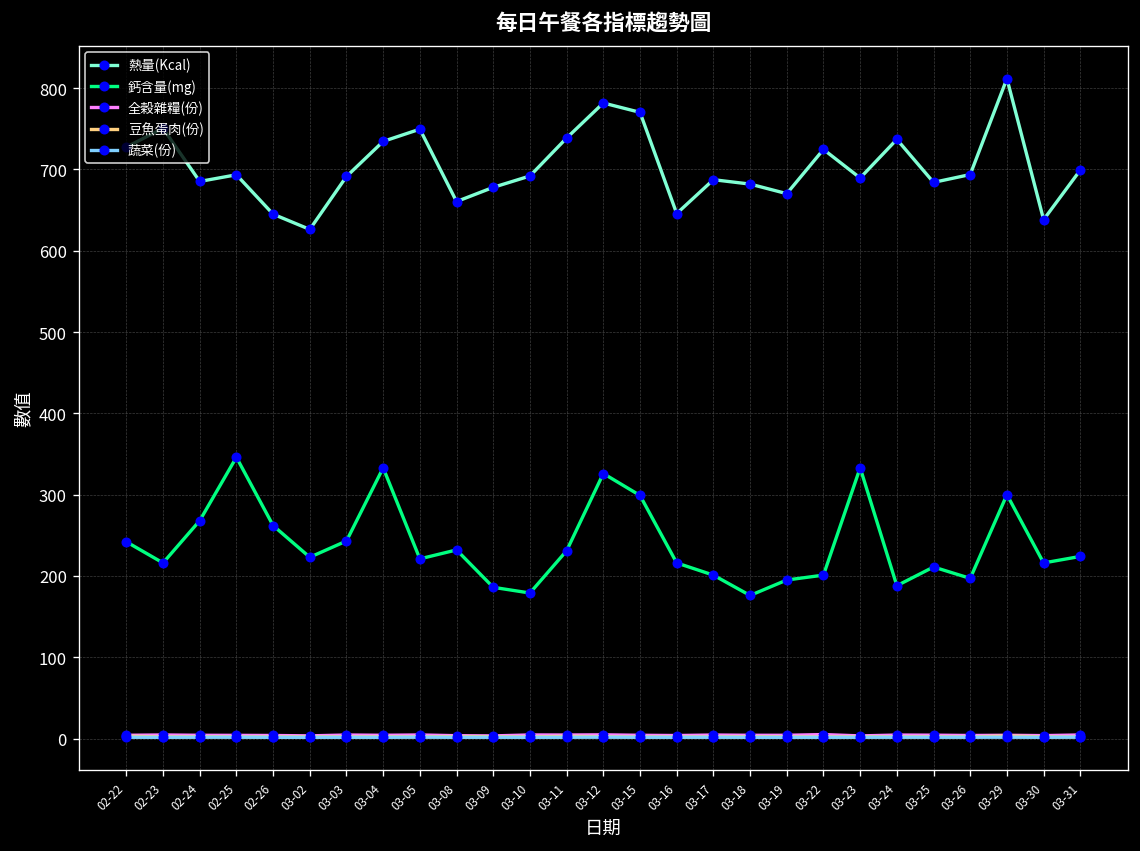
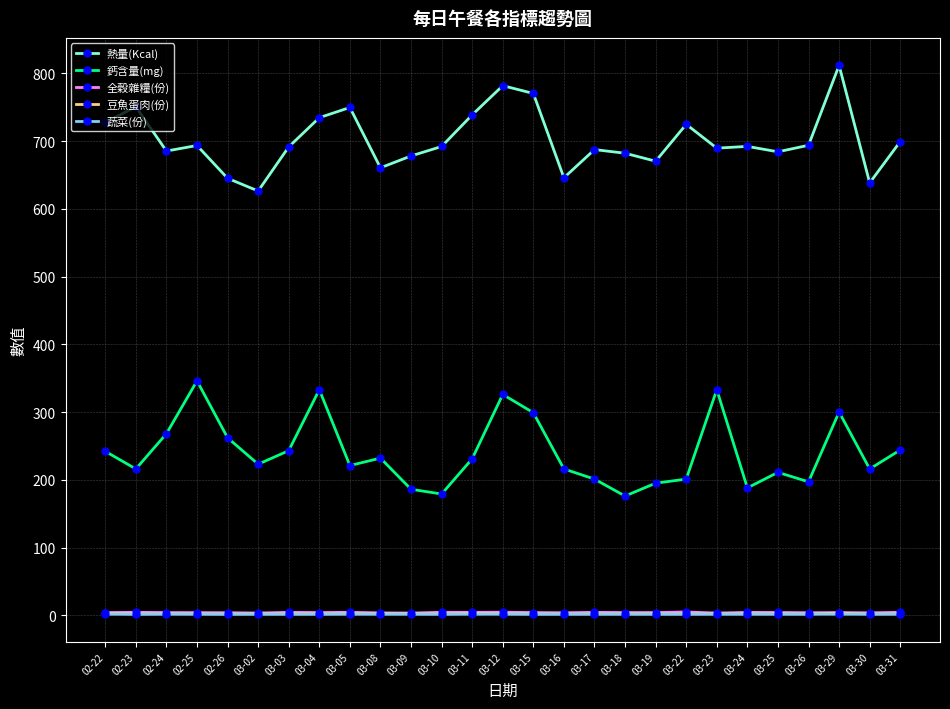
熱量(Kcal), 03-24: 740 -> 690
鈣含量(mg), 03-31: 220 -> 240
